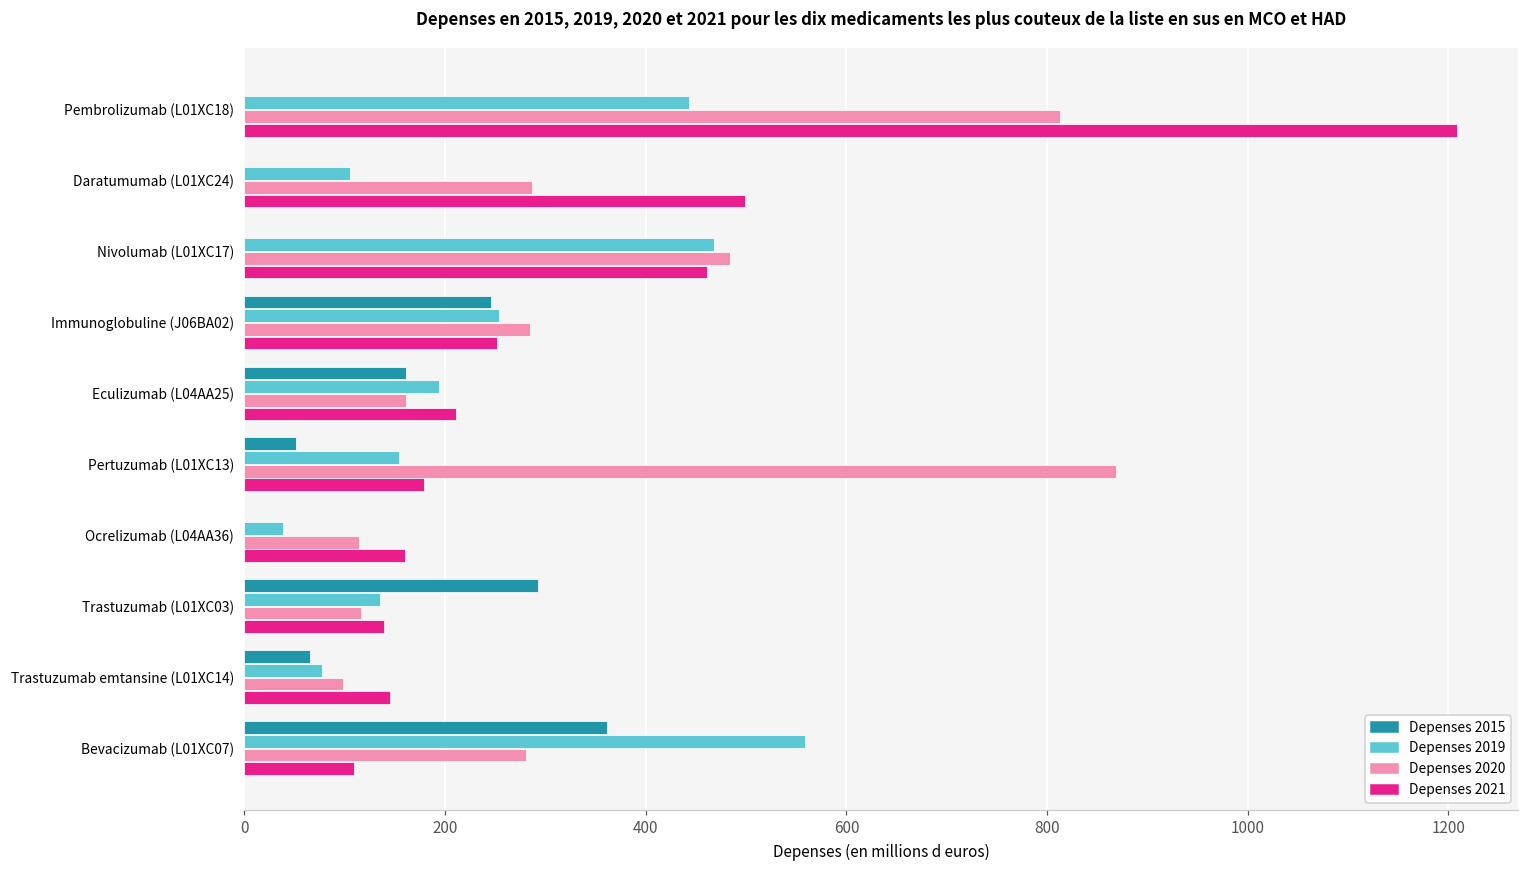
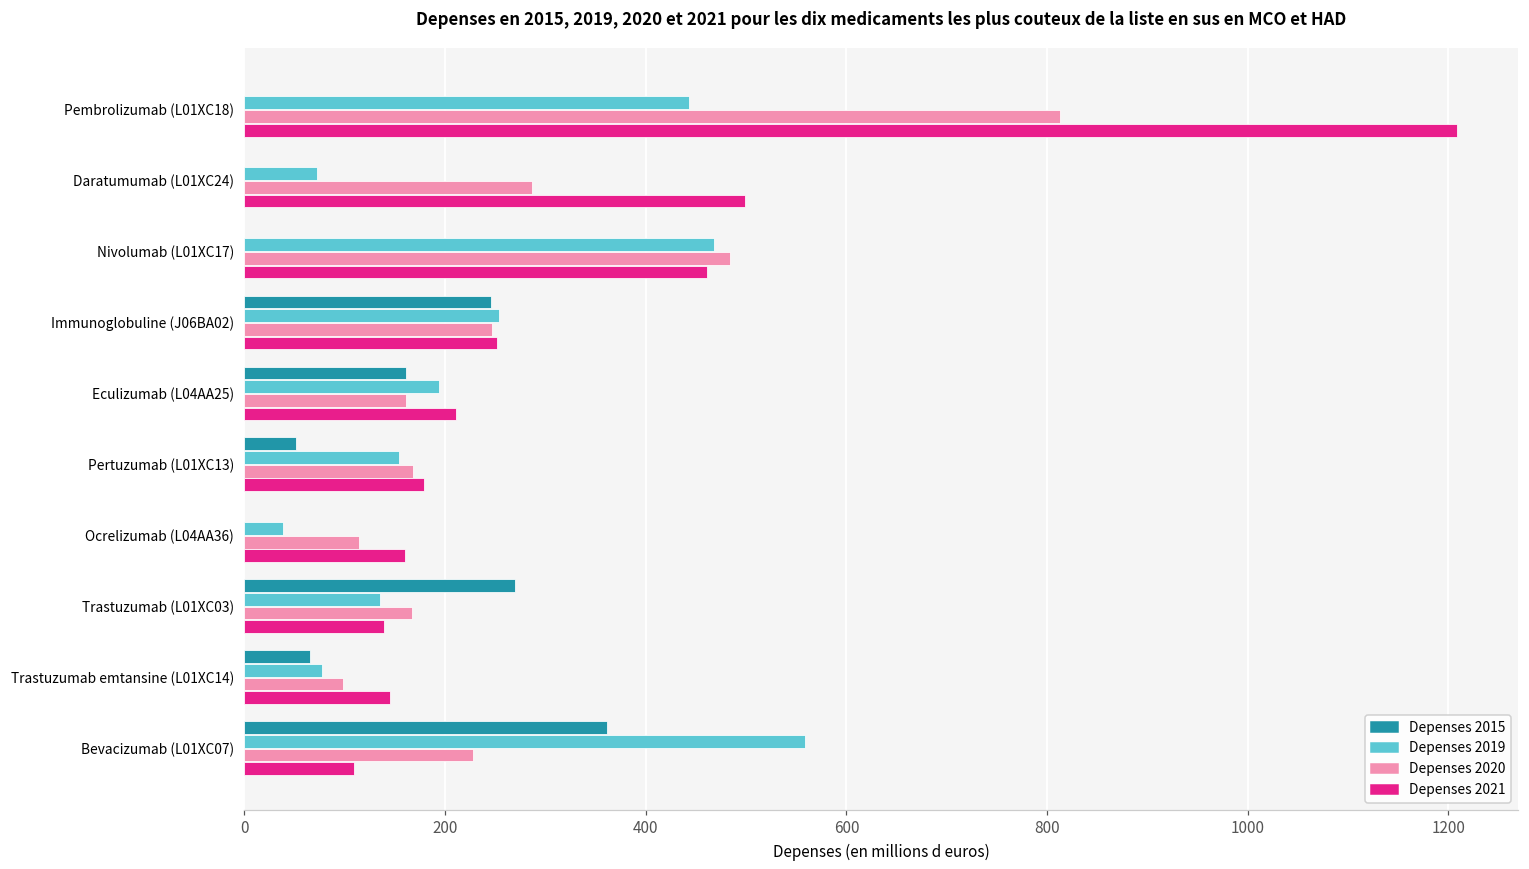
Depenses 2019, Daratumumab (L01XC24): 110 -> 70
Depenses 2020, Immunoglobuline (J06BA02): 280 -> 250
Depenses 2020, Pertuzumab (L01XC13): 870 -> 170
Depenses 2015, Trastuzumab (L01XC03): 290 -> 270
Depenses 2020, Trastuzumab (L01XC03): 120 -> 170
Depenses 2020, Bevacizumab (L01XC07): 280 -> 230
